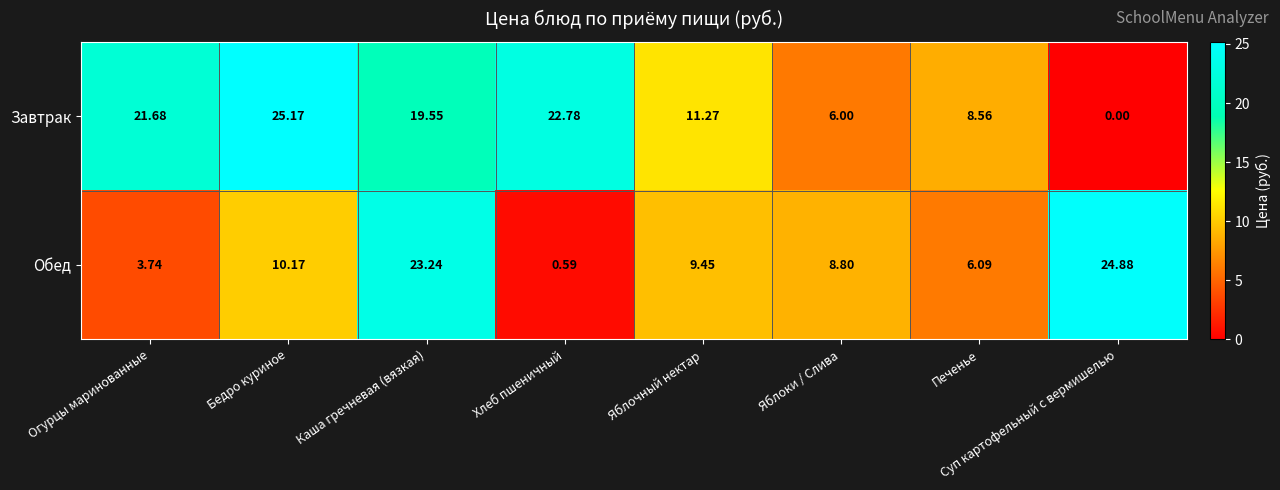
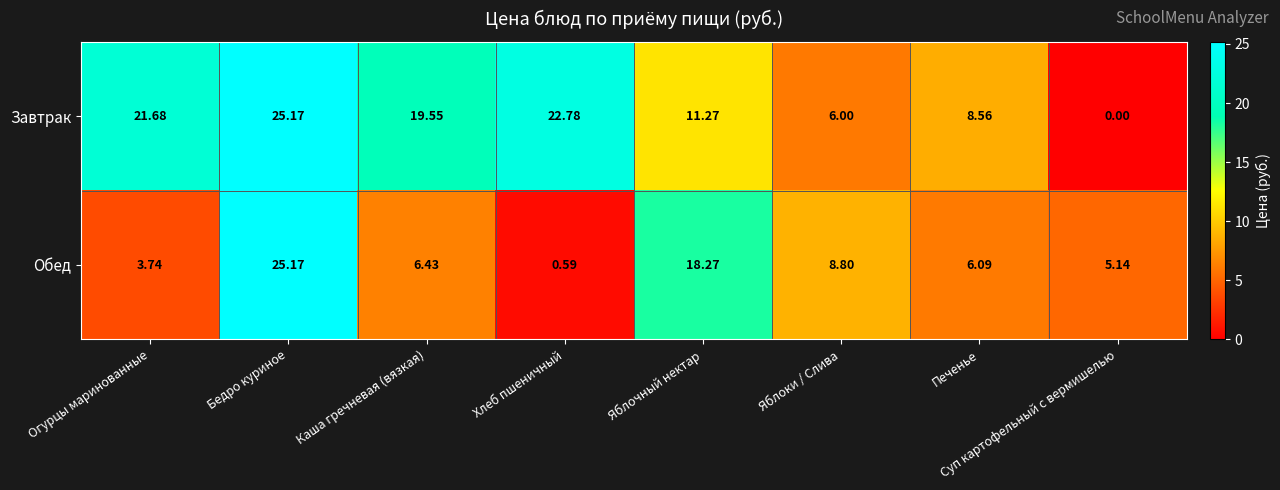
Обед, Бедро куриное: 10.17 -> 25.17
Обед, Каша гречневая (вязкая): 23.24 -> 6.43
Обед, Яблочный нектар: 9.45 -> 18.27
Обед, Суп картофельный с вермишелью: 24.88 -> 5.14
